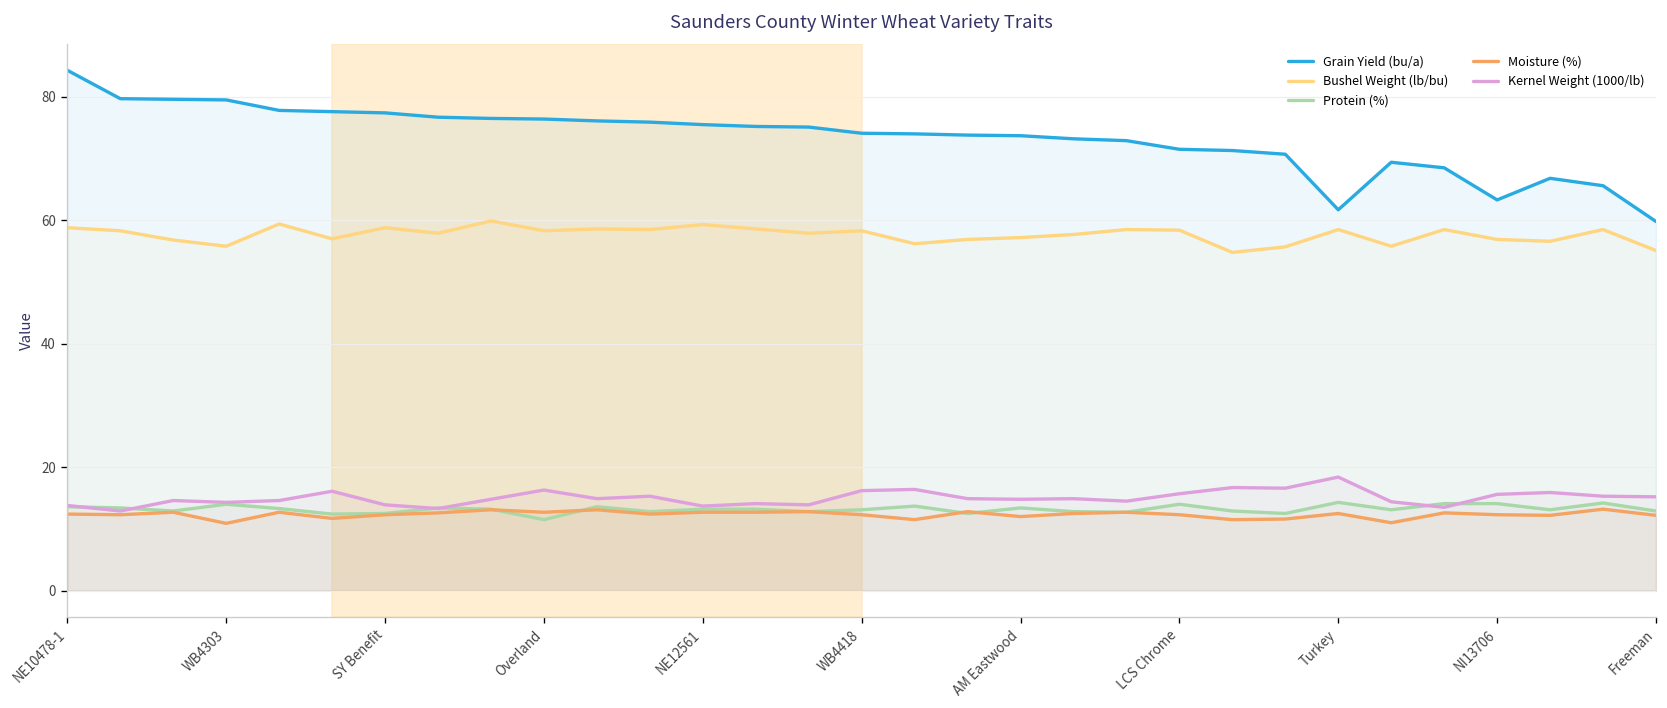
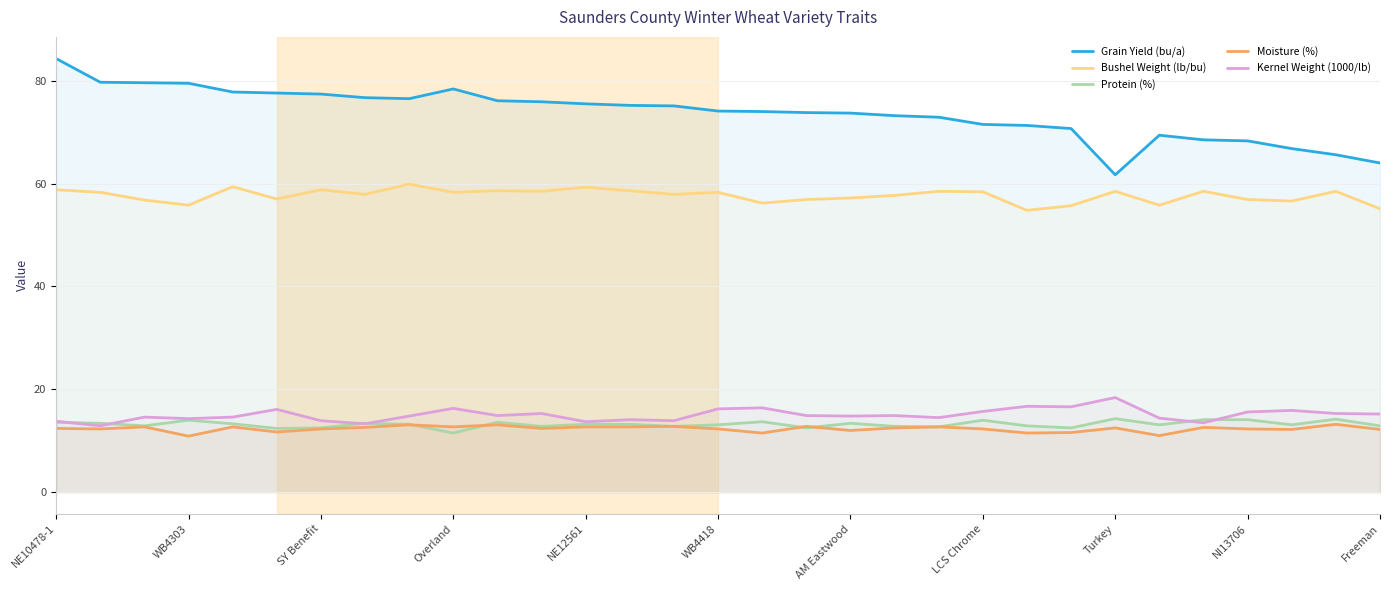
Grain Yield (bu/a), Overland: 76 -> 78
Grain Yield (bu/a), NI13706: 63 -> 68
Grain Yield (bu/a), Freeman: 60 -> 64
